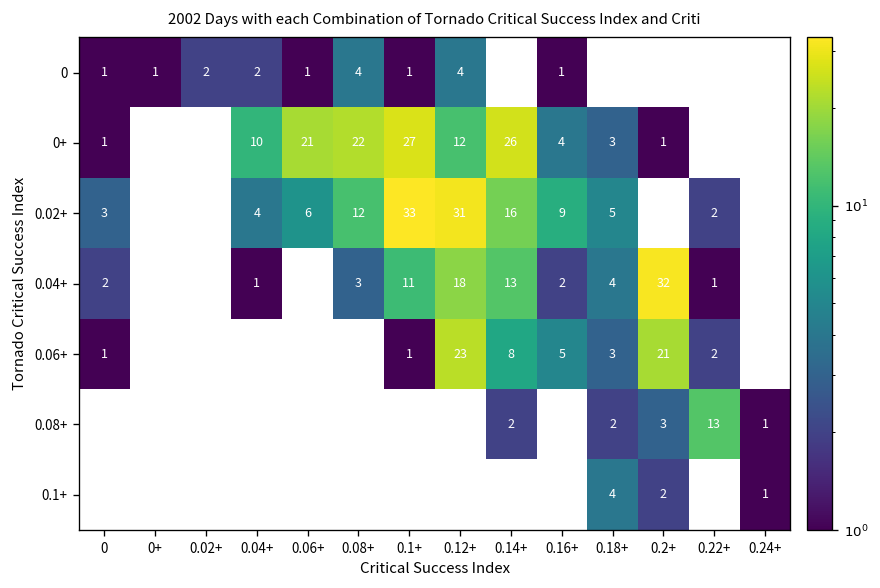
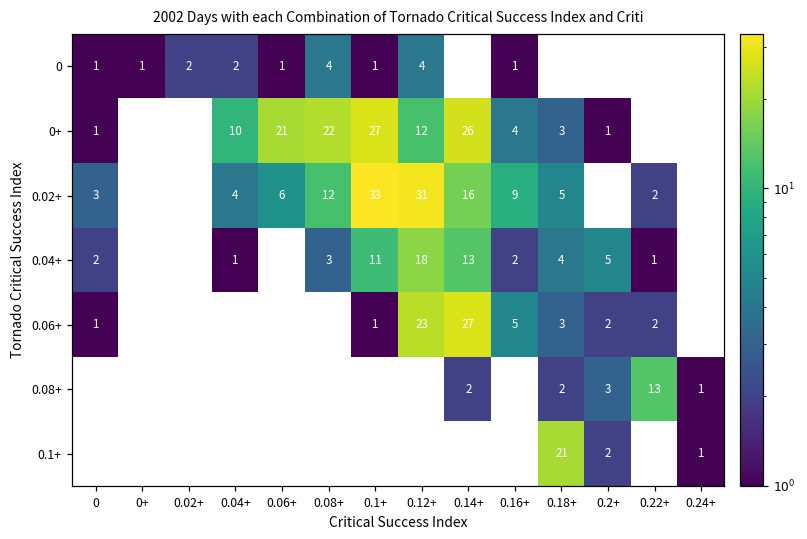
0.04+, 0.2+: 32 -> 5
0.06+, 0.14+: 8 -> 27
0.06+, 0.2+: 21 -> 2
0.1+, 0.18+: 4 -> 21
